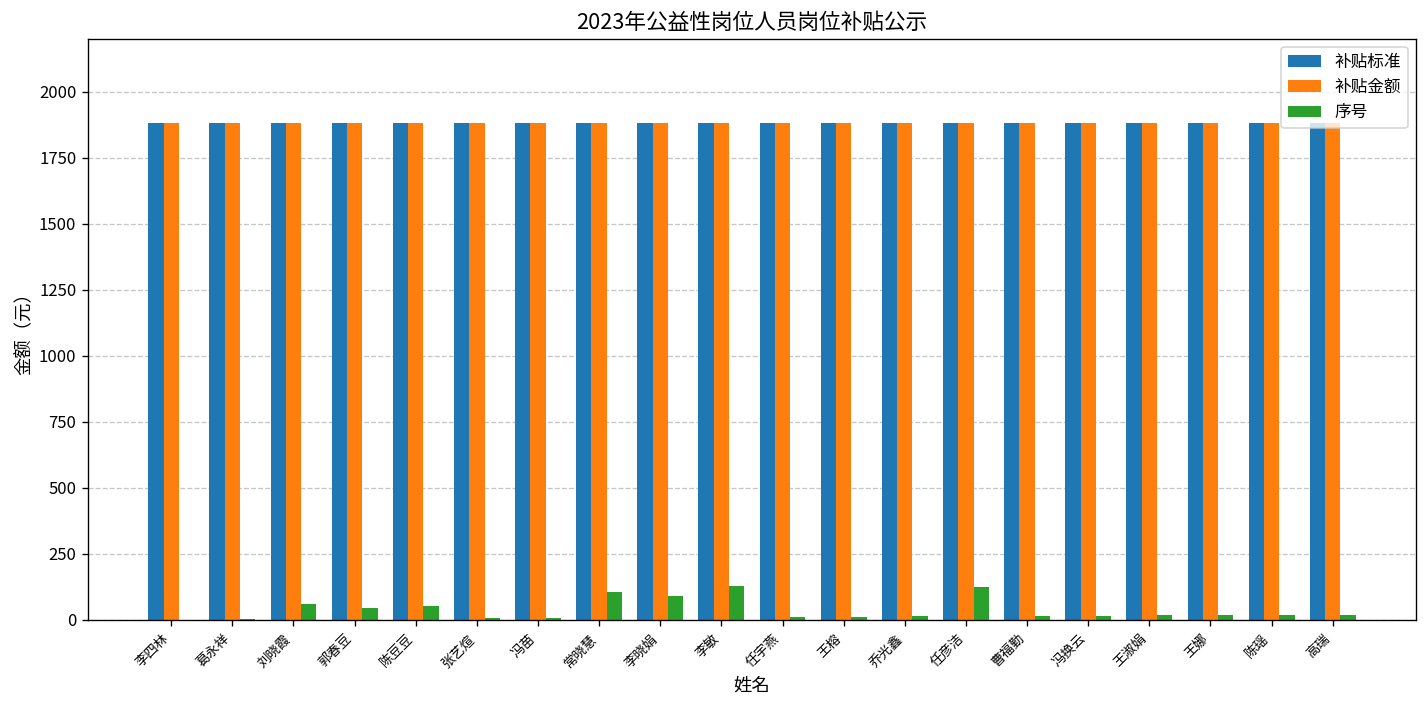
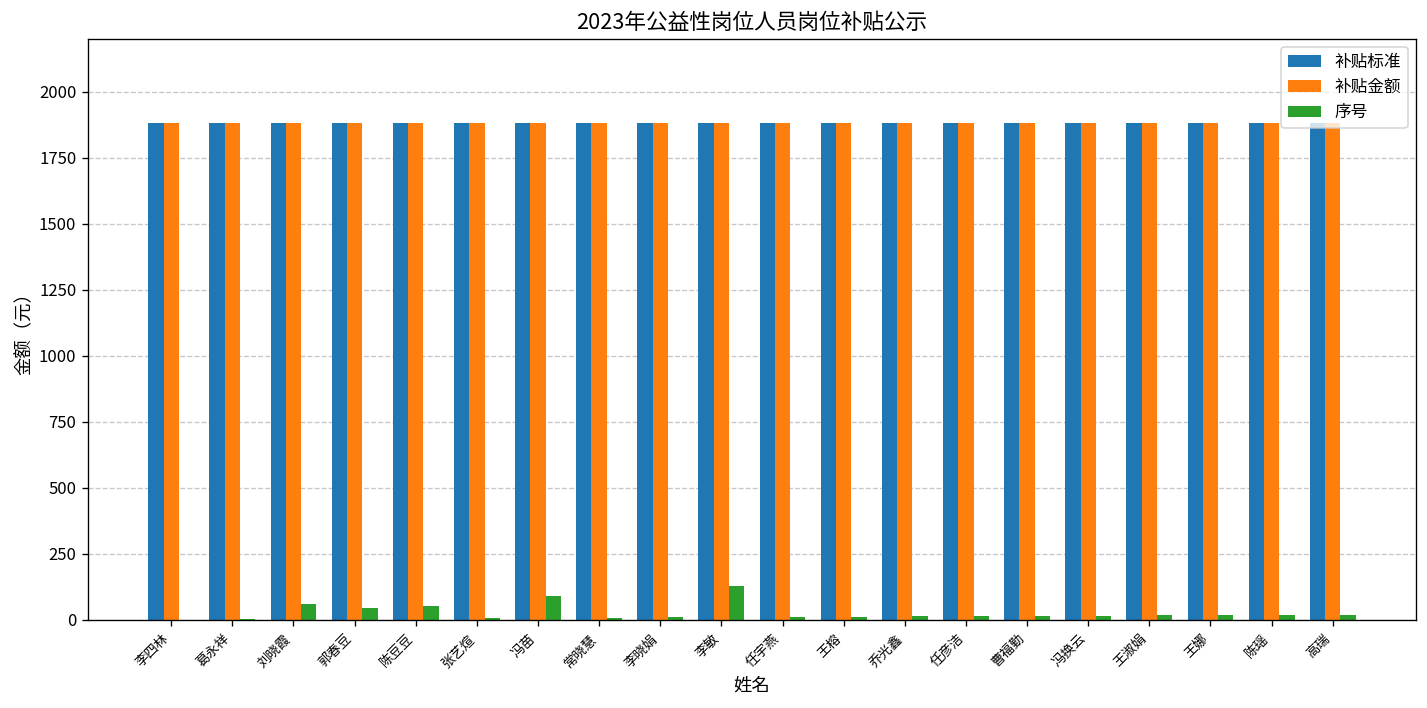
序号, 冯苗: 10 -> 90
序号, 常晓慧: 110 -> 10
序号, 李晓娟: 90 -> 10
序号, 任彦洁: 120 -> 10
